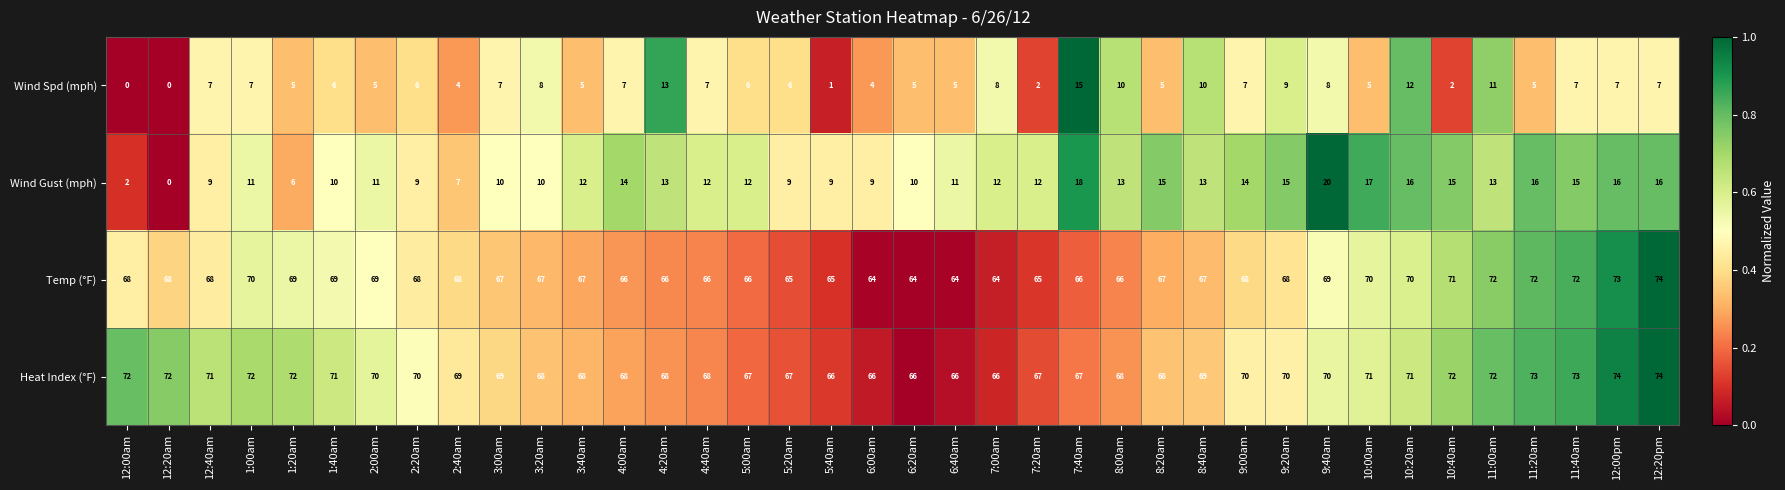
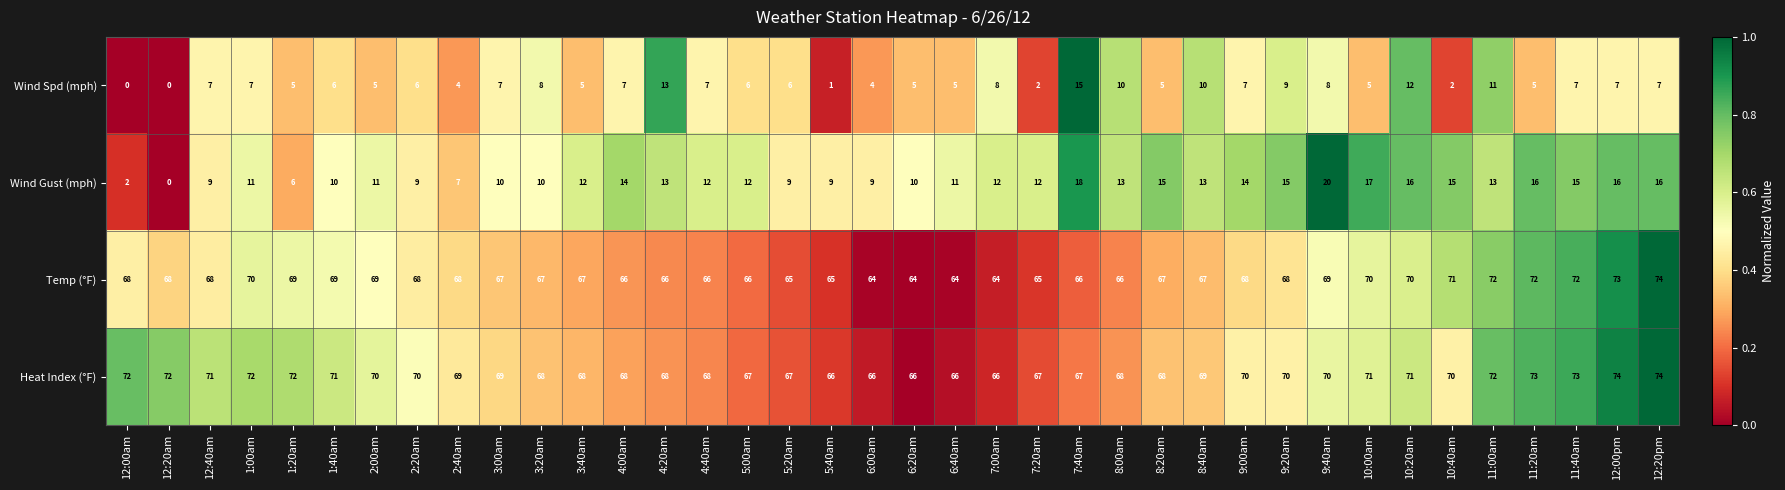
Heat Index (°F), 10:40am: 72 -> 70
